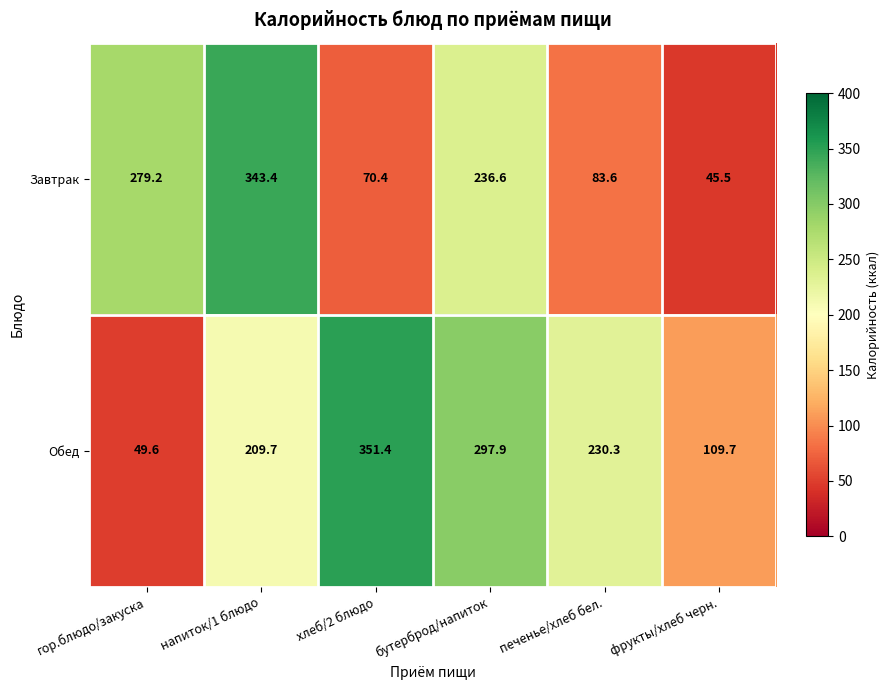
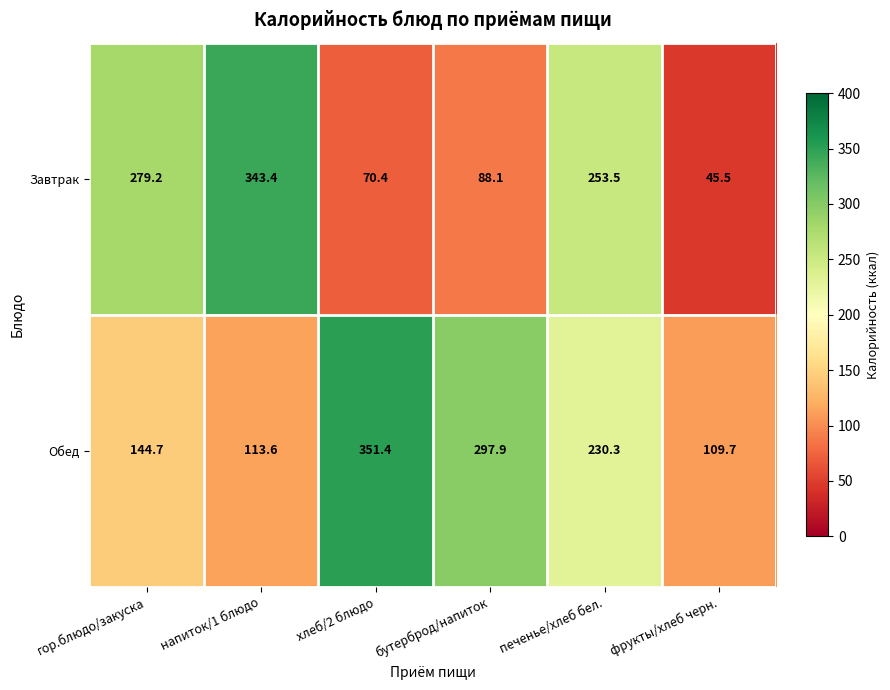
Завтрак, бутерброд/напиток: 236.6 -> 88.1
Завтрак, печенье/хлеб бел.: 83.6 -> 253.5
Обед, гор.блюдо/закуска: 49.6 -> 144.7
Обед, напиток/1 блюдо: 209.7 -> 113.6
